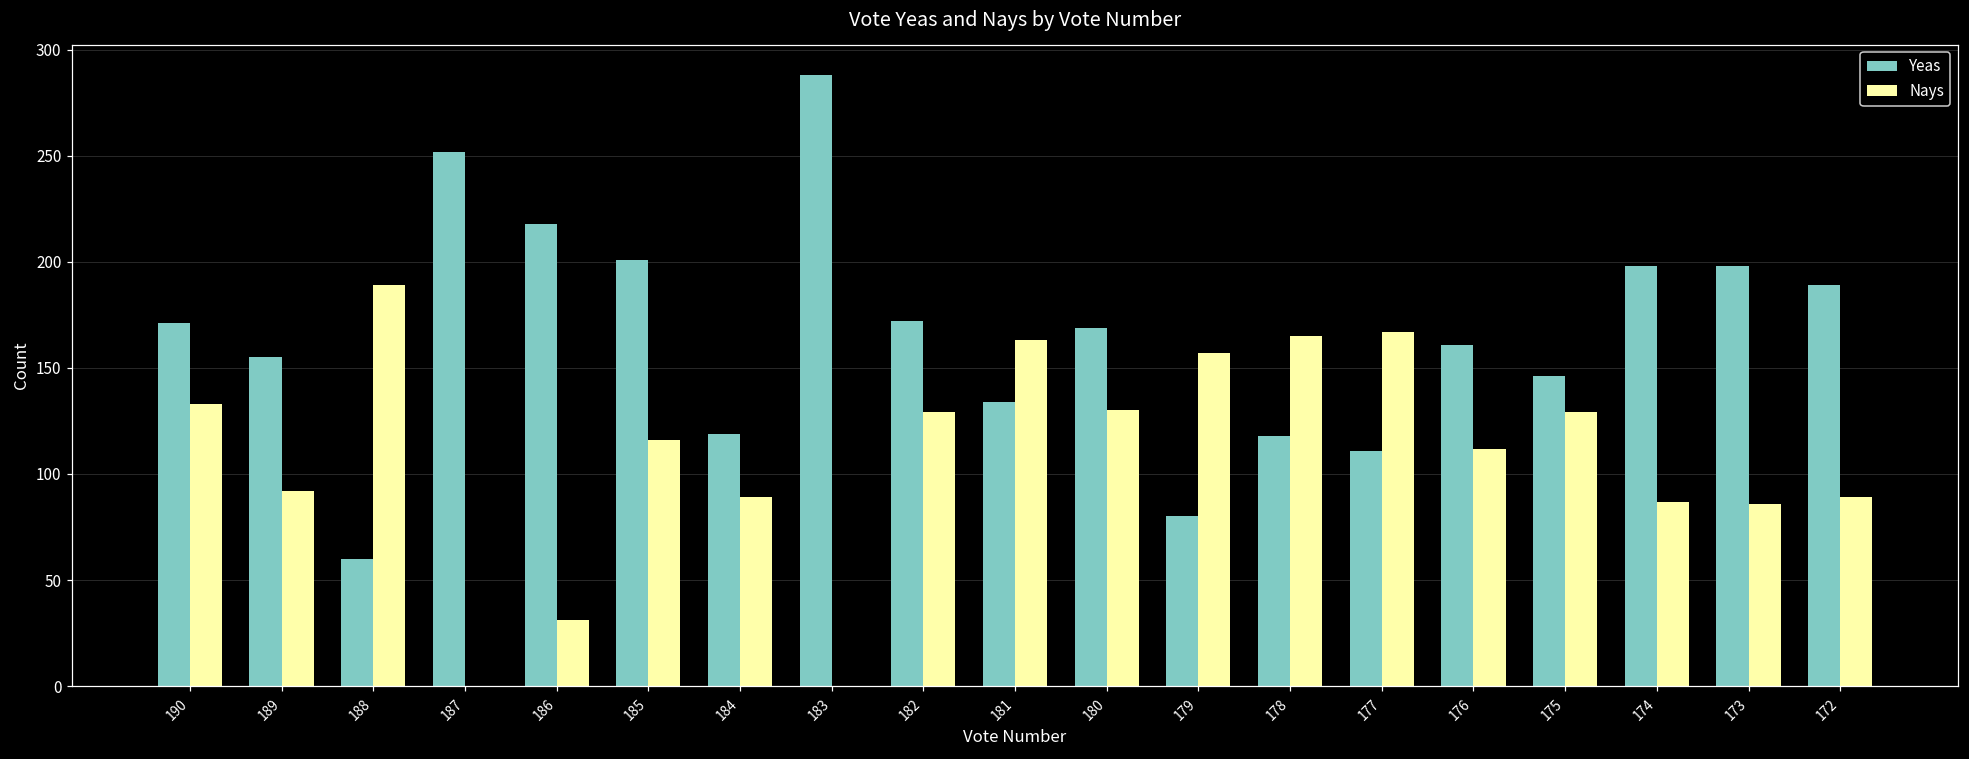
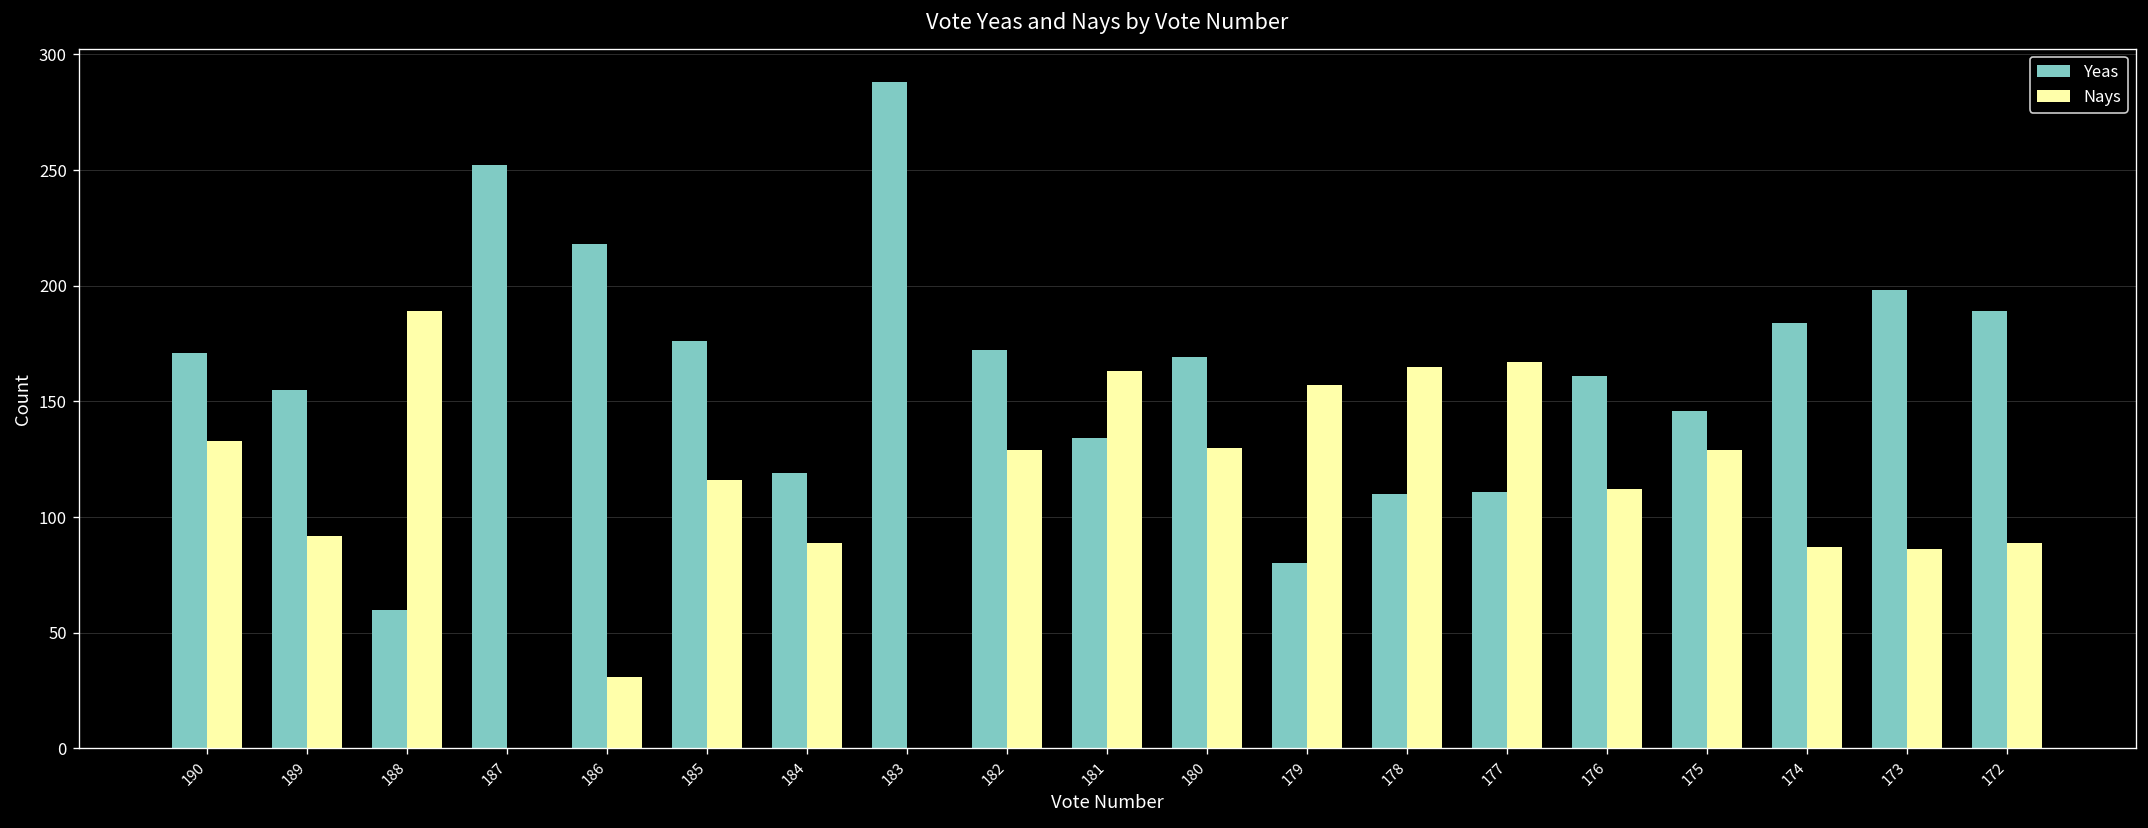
Yeas, 185: 201 -> 176
Yeas, 178: 118 -> 110
Yeas, 174: 198 -> 184
